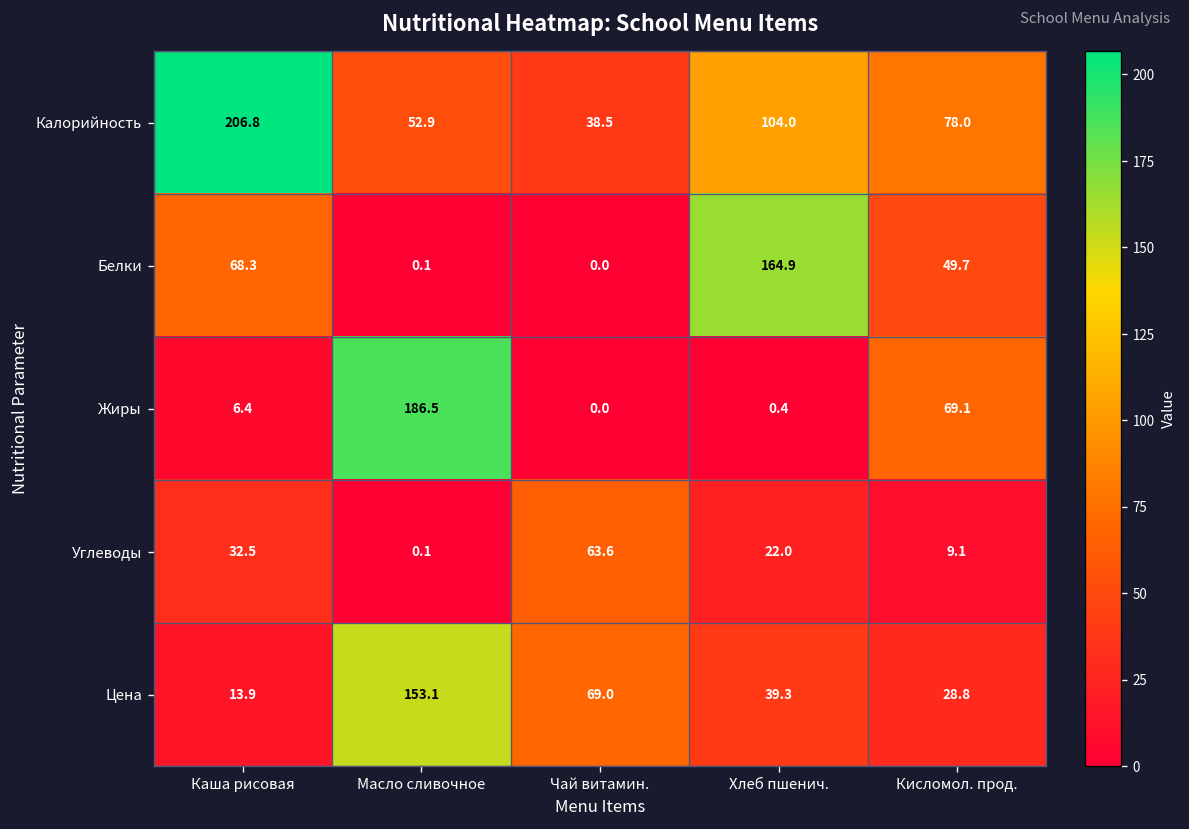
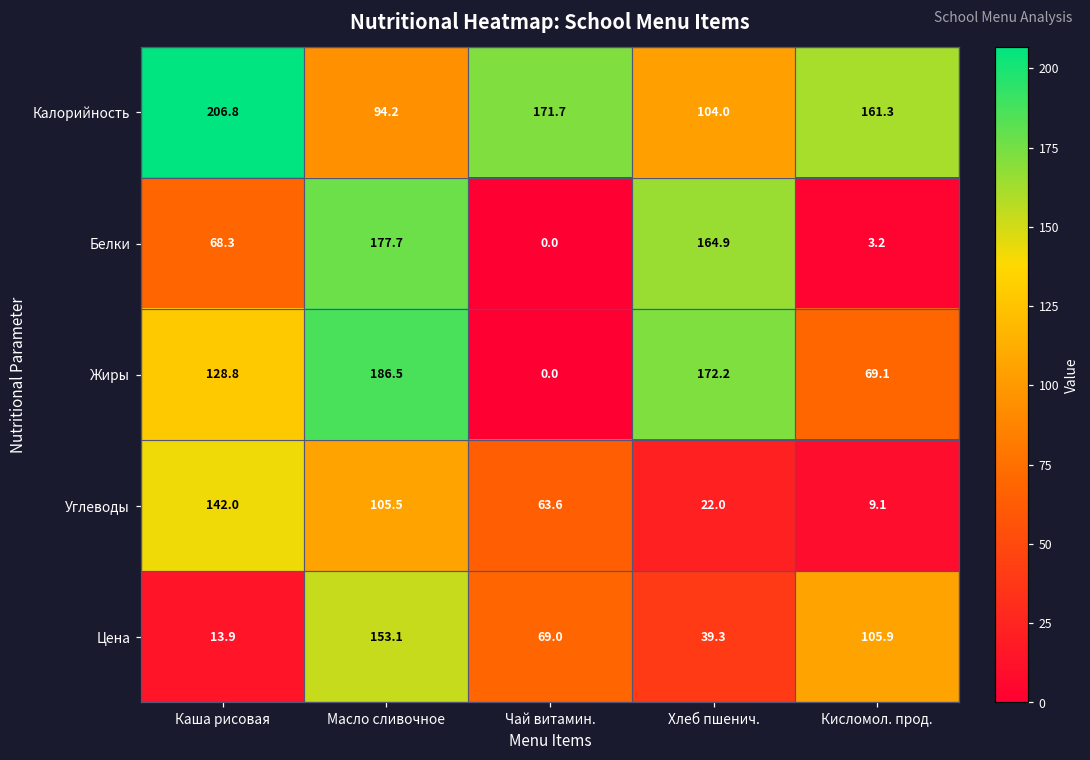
Калорийность, Масло сливочное: 52.9 -> 94.2
Калорийность, Чай витамин.: 38.5 -> 171.7
Калорийность, Кисломол. прод.: 78.0 -> 161.3
Белки, Масло сливочное: 0.1 -> 177.7
Белки, Кисломол. прод.: 49.7 -> 3.2
Жиры, Каша рисовая: 6.4 -> 128.8
Жиры, Хлеб пшенич.: 0.4 -> 172.2
Углеводы, Каша рисовая: 32.5 -> 142.0
Углеводы, Масло сливочное: 0.1 -> 105.5
Цена, Кисломол. прод.: 28.8 -> 105.9
